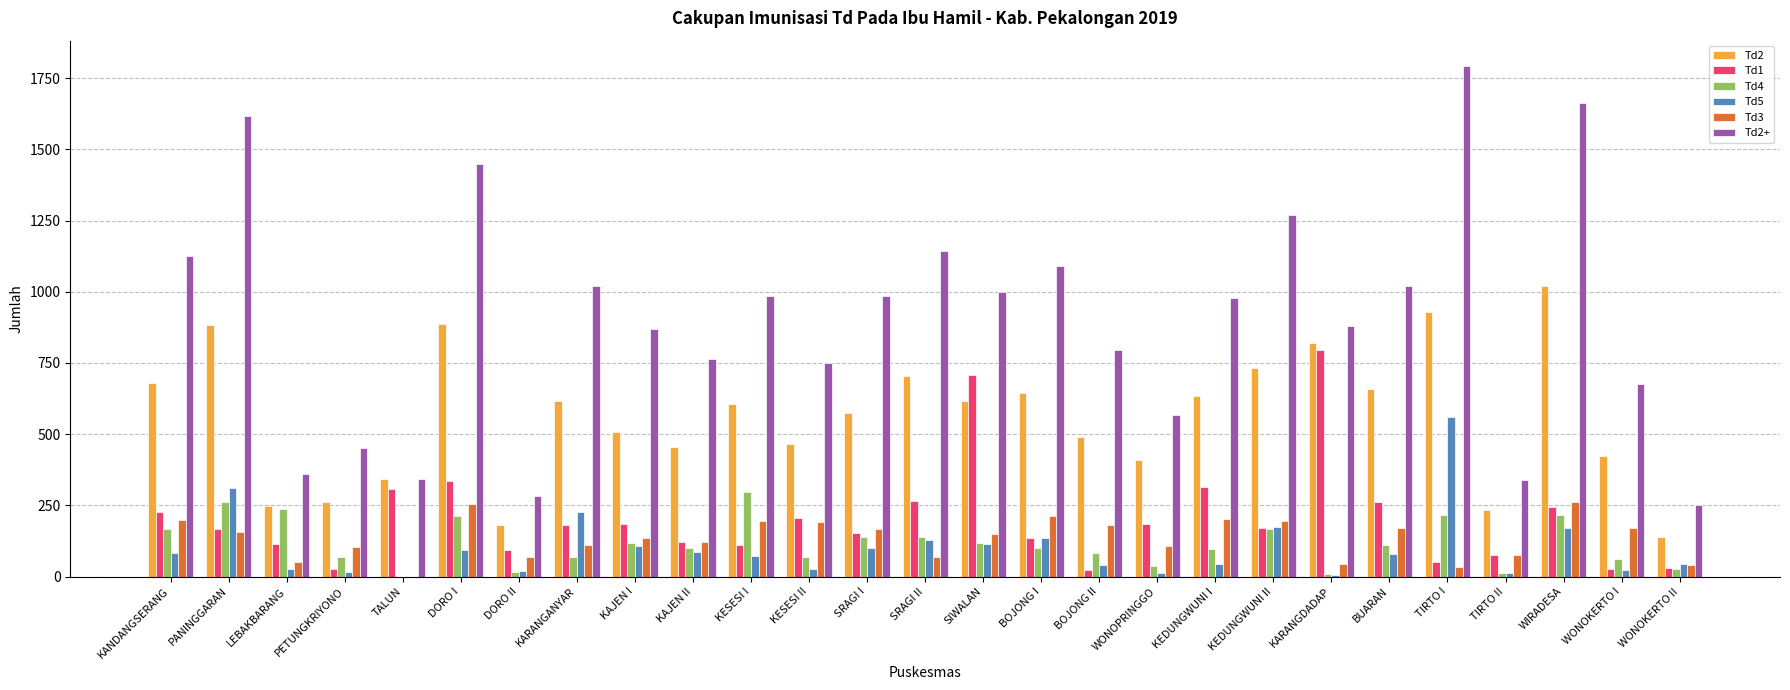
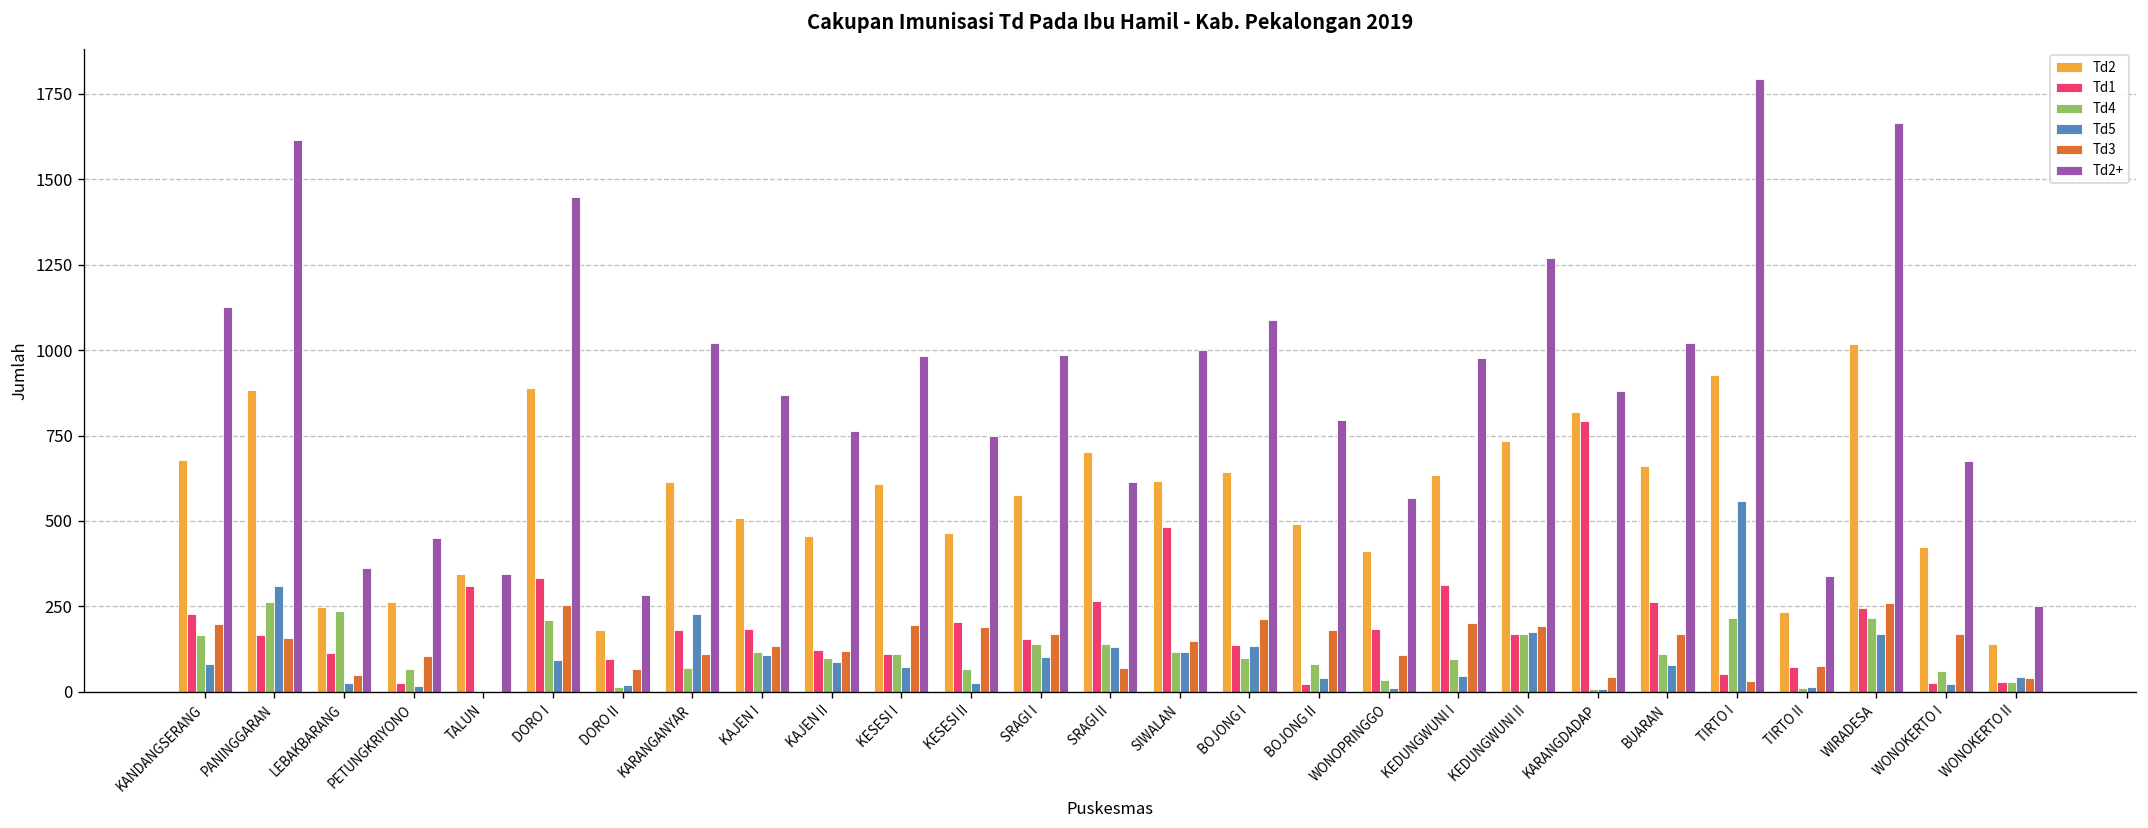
Td4, KESESI I: 300 -> 110
Td2+, SRAGI II: 1140 -> 610
Td1, SIWALAN: 710 -> 480
